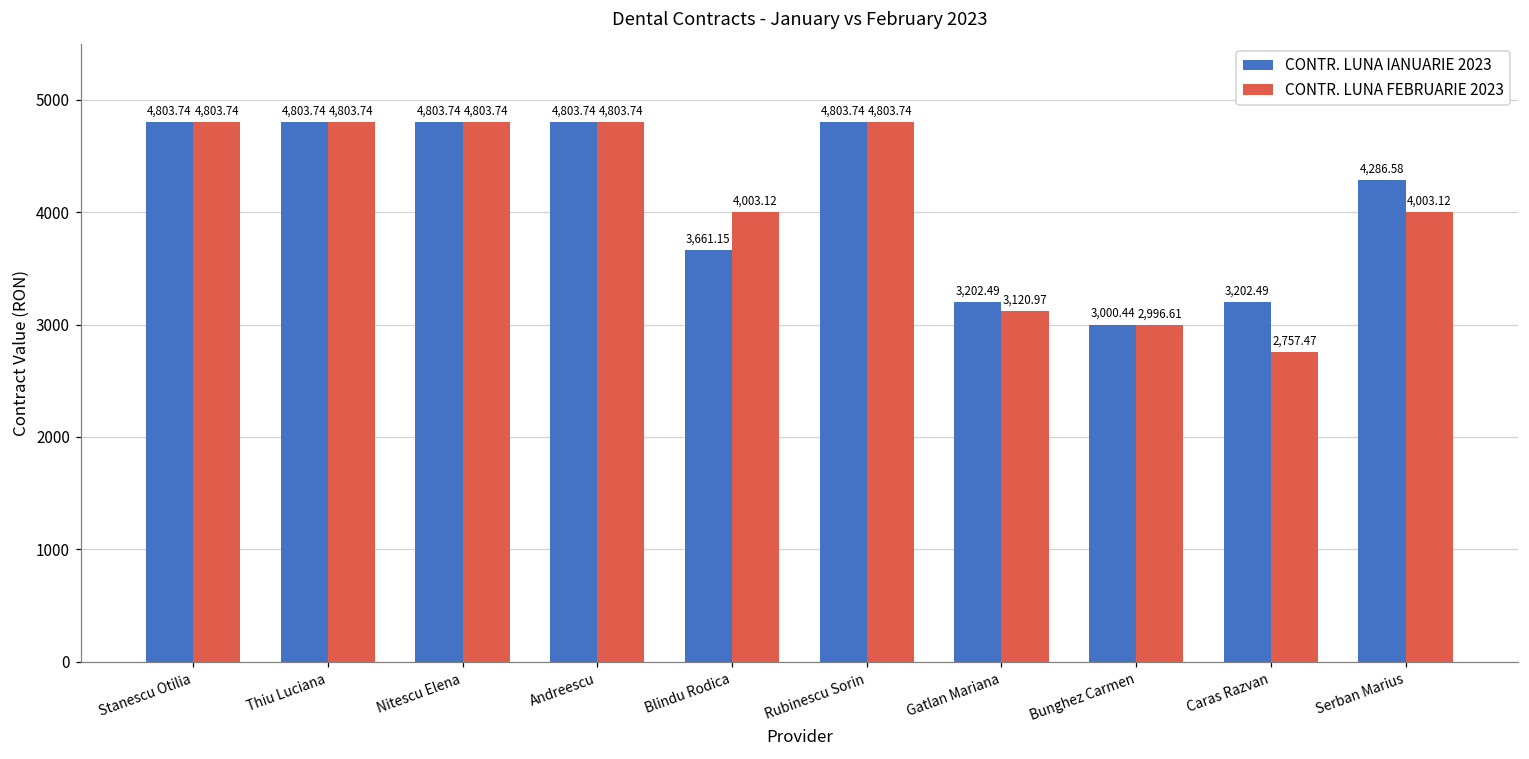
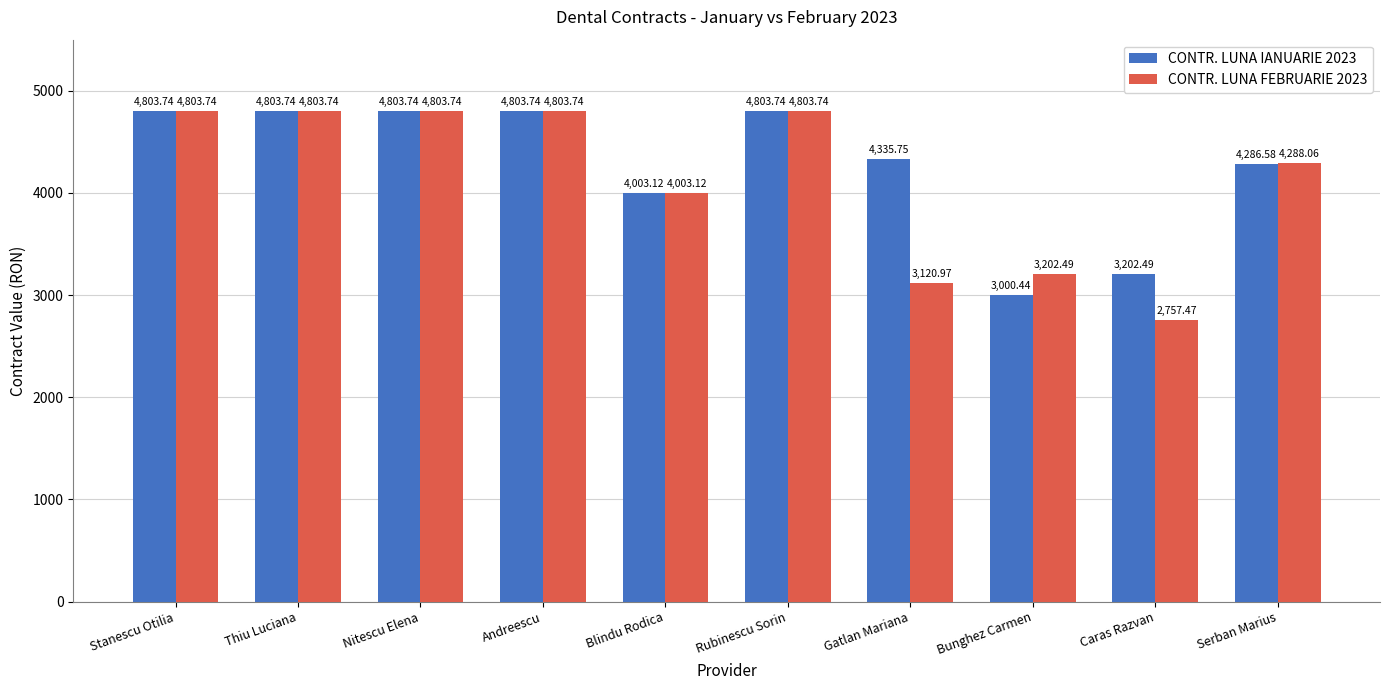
CONTR. LUNA IANUARIE 2023, Blindu Rodica: 3,661.15 -> 4,003.12
CONTR. LUNA IANUARIE 2023, Gatlan Mariana: 3,202.49 -> 4,335.75
CONTR. LUNA FEBRUARIE 2023, Bunghez Carmen: 2,996.61 -> 3,202.49
CONTR. LUNA FEBRUARIE 2023, Serban Marius: 4,003.12 -> 4,288.06
